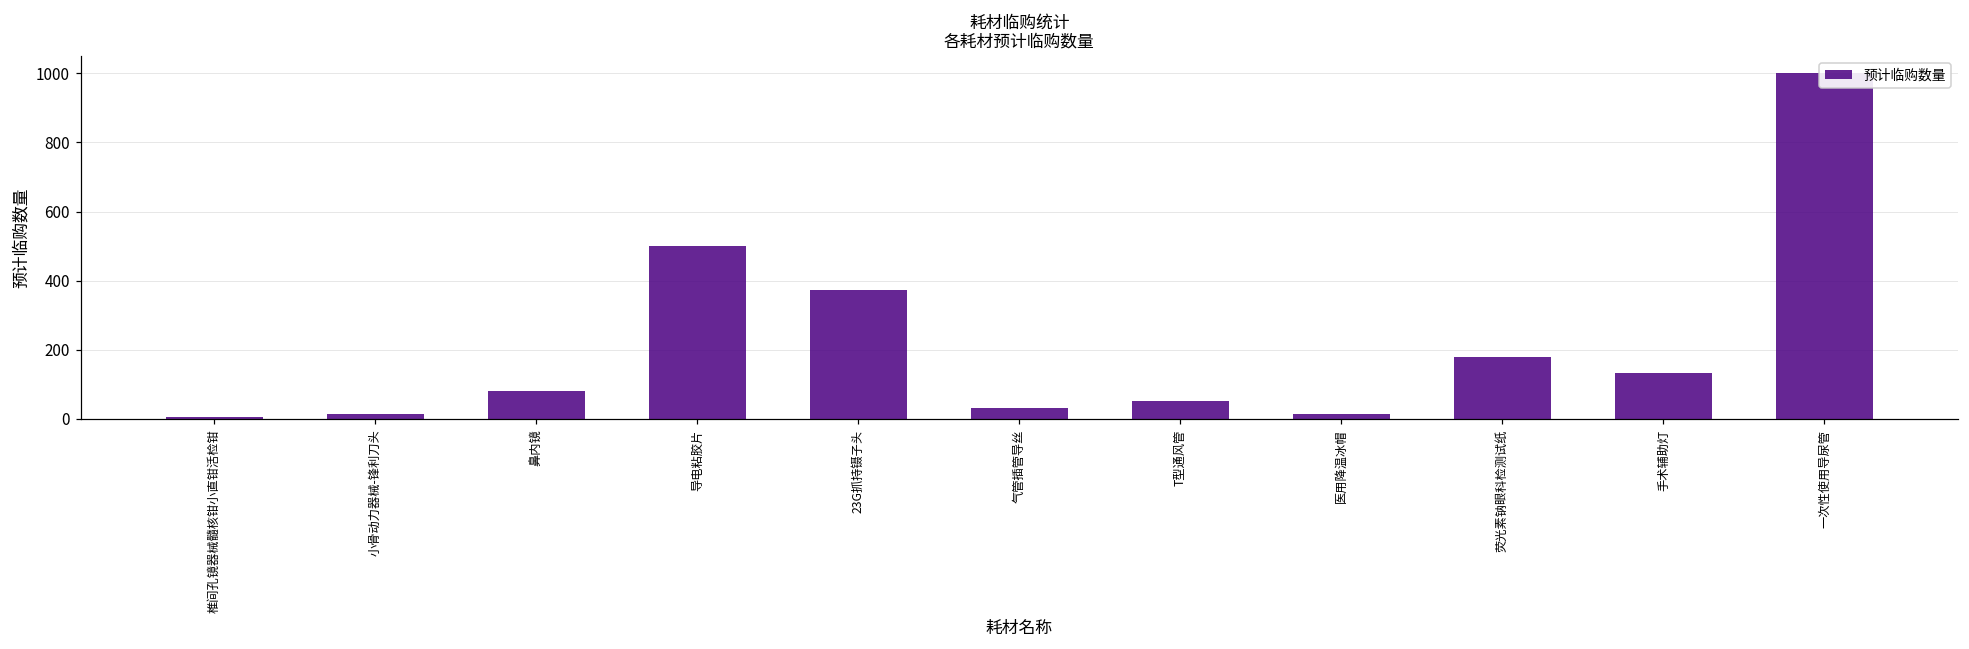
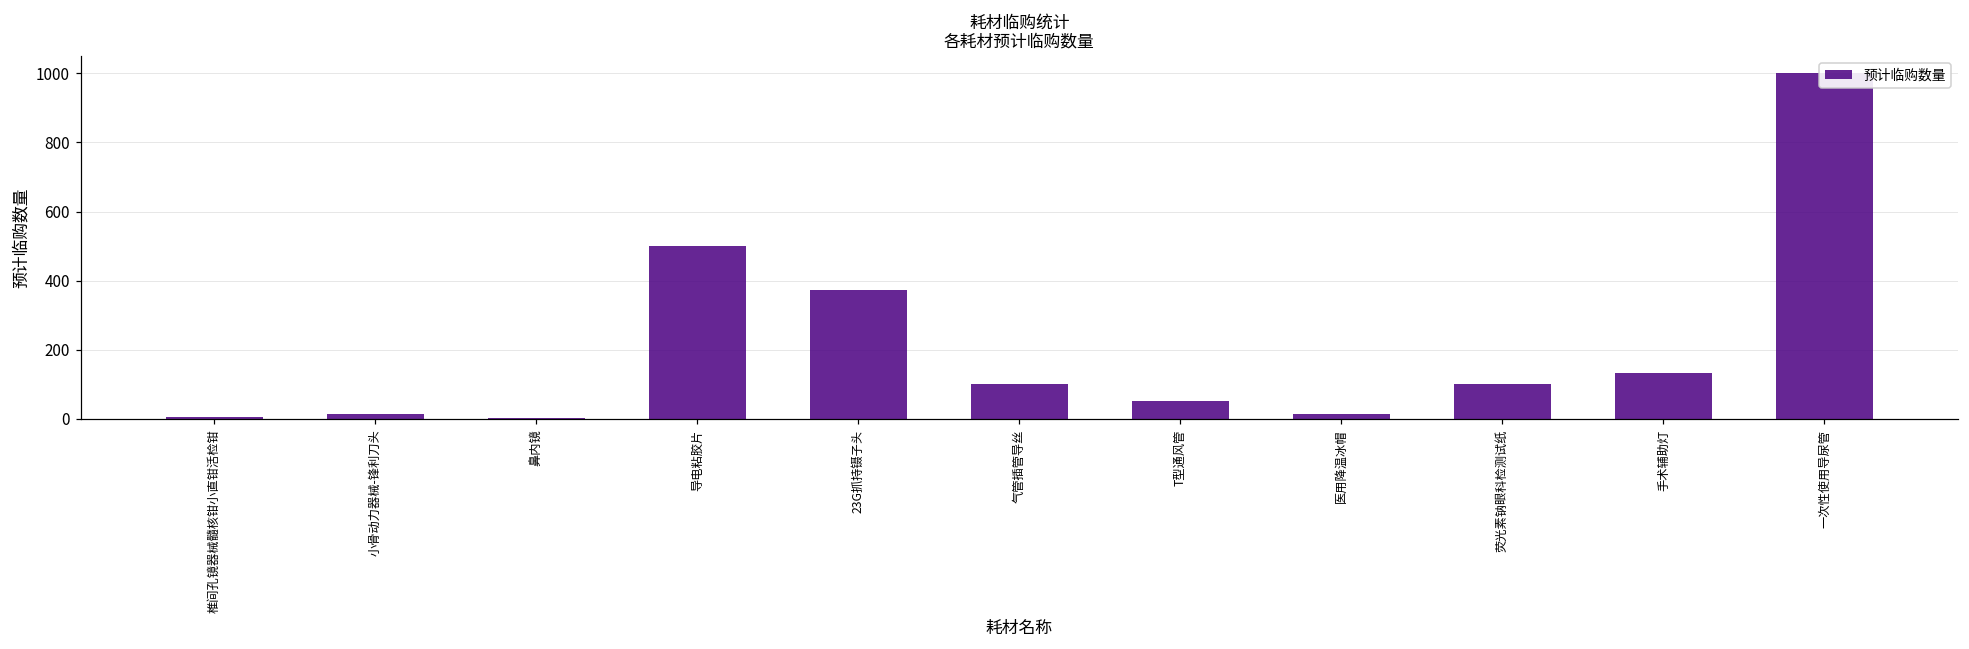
鼻内镜: 80 -> 0
气管插管导丝: 30 -> 100
荧光素钠眼科检测试纸: 180 -> 100
